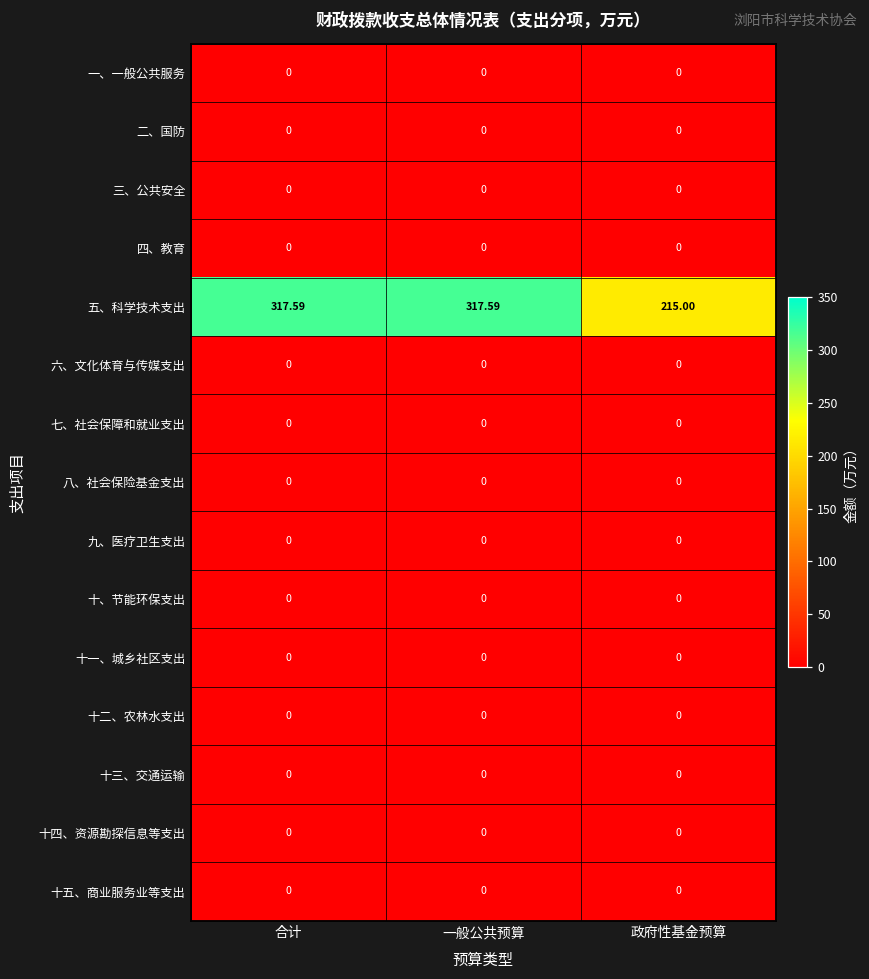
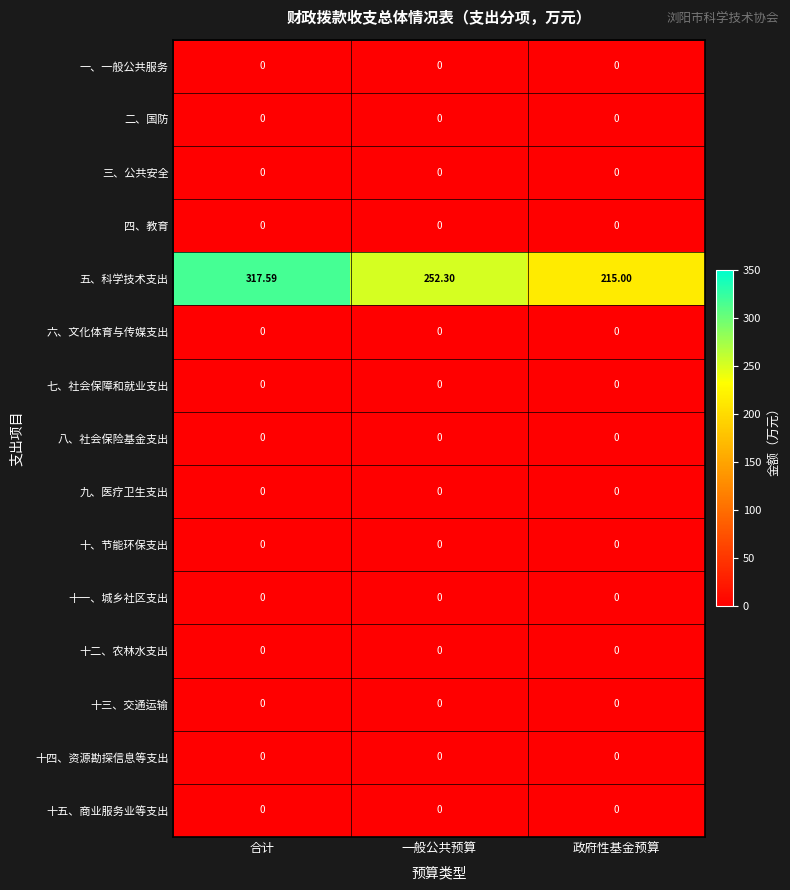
五、科学技术支出, 一般公共预算: 317.59 -> 252.30
